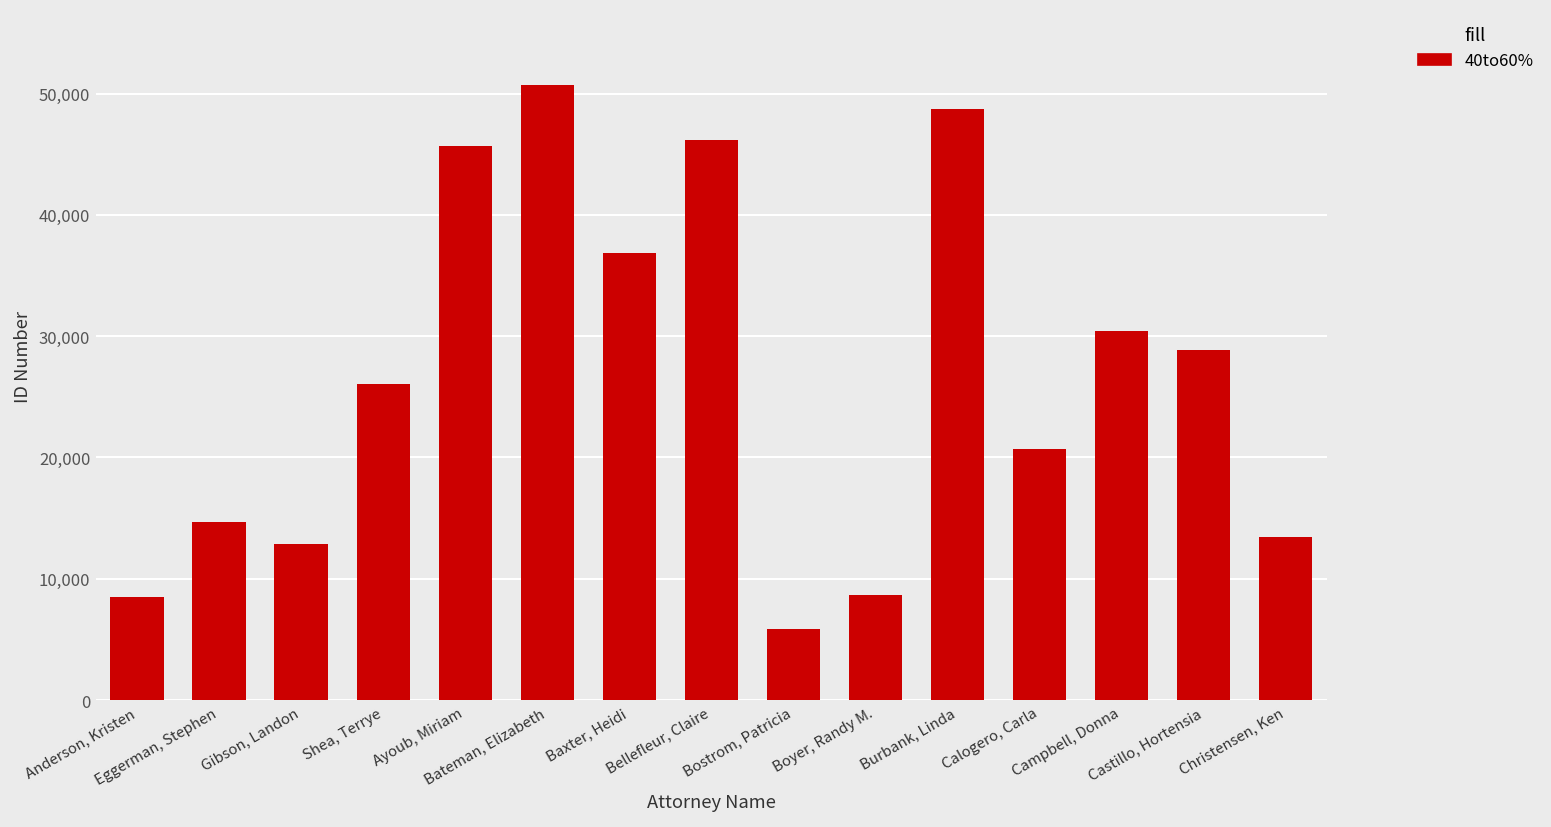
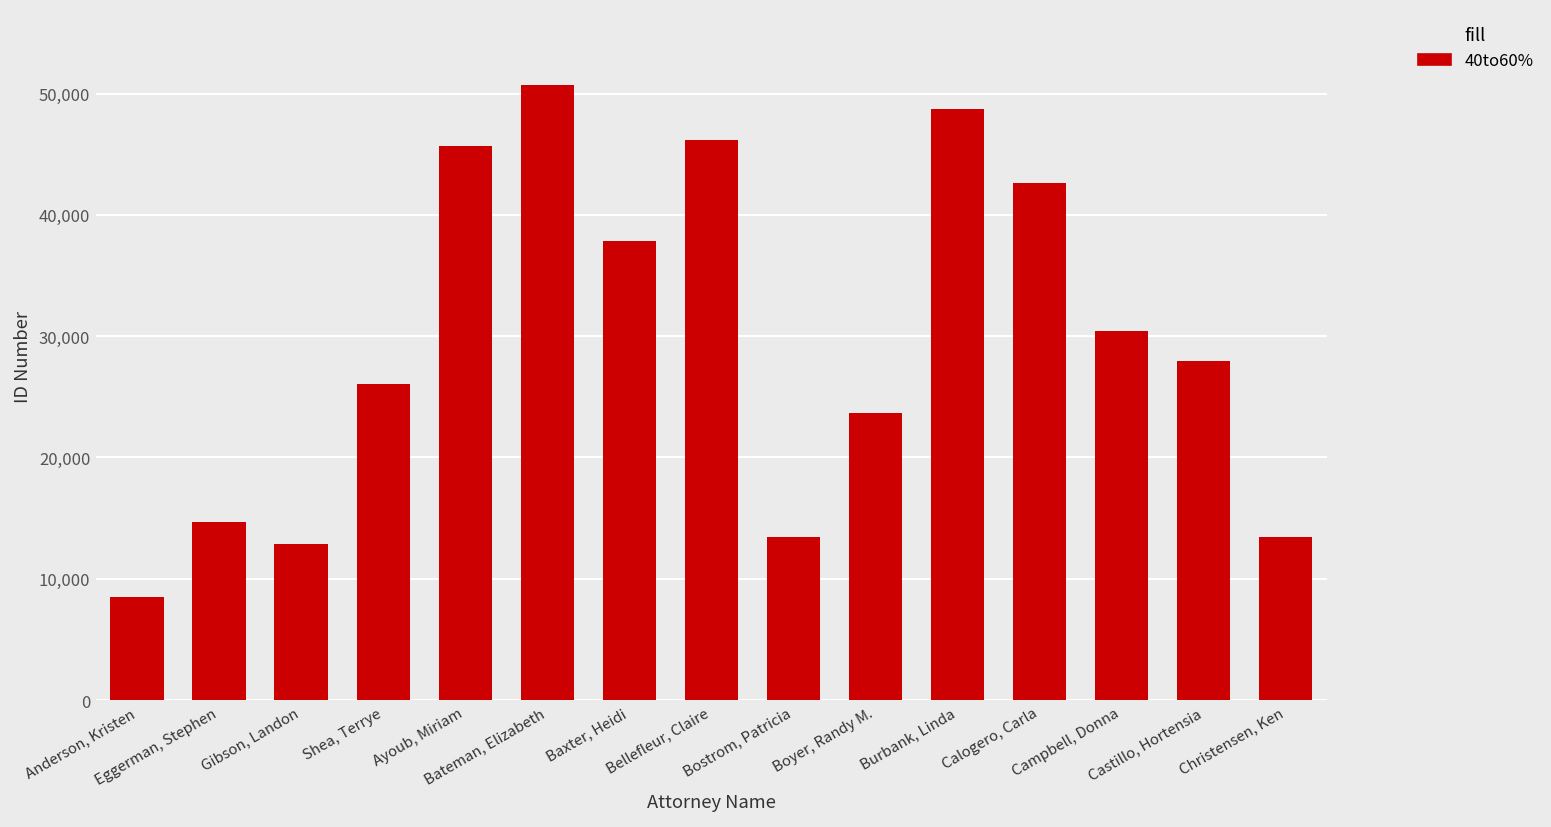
Baxter, Heidi: 36,900 -> 37,900
Bostrom, Patricia: 5,800 -> 13,400
Boyer, Randy M.: 8,700 -> 23,700
Calogero, Carla: 20,700 -> 42,600
Castillo, Hortensia: 28,800 -> 27,900
